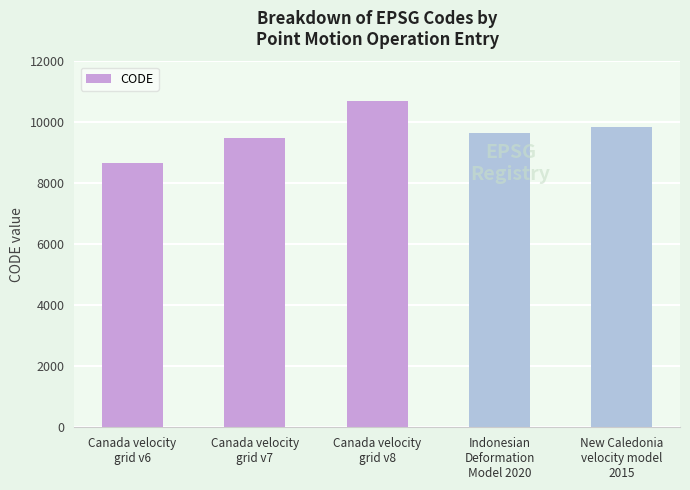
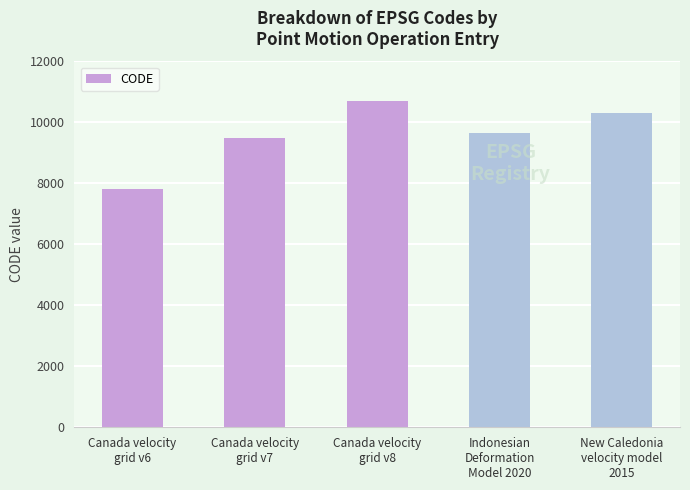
Canada velocity grid v6: 8700 -> 7800
New Caledonia velocity model 2015: 9900 -> 10300
